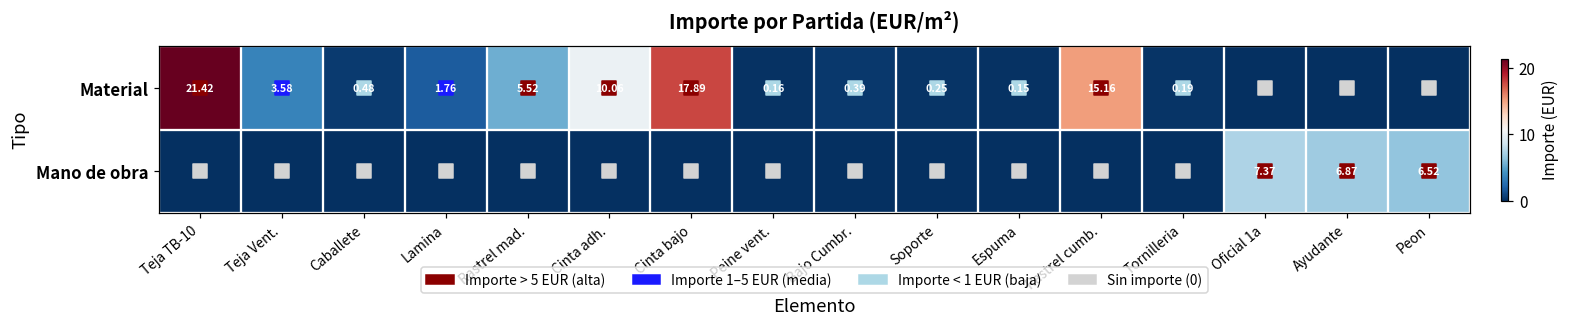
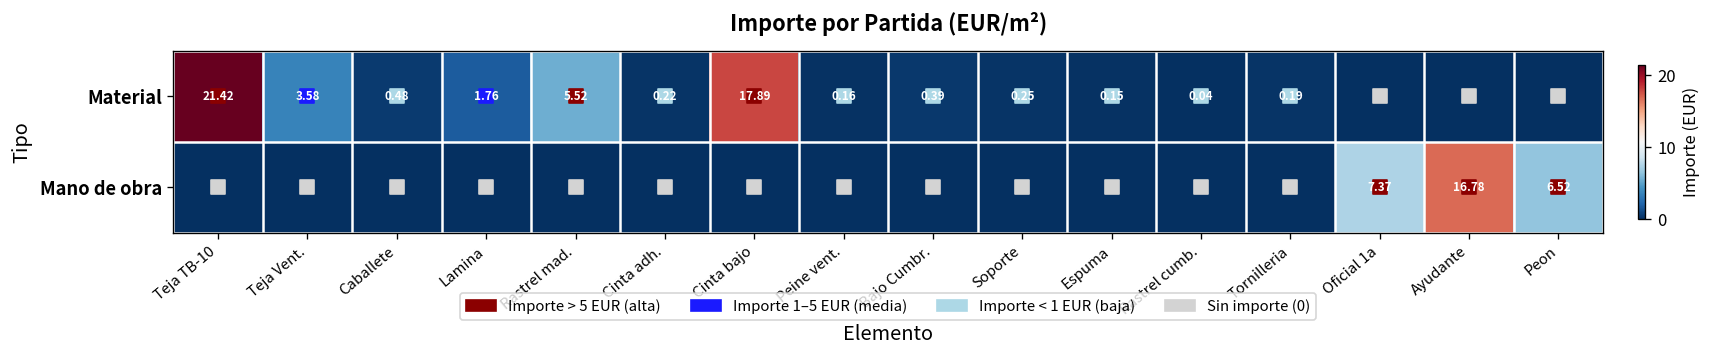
Material, Cinta adh.: 10.06 -> 0.22
Material, Rastrel cumb.: 15.16 -> 0.04
Mano de obra, Ayudante: 6.87 -> 16.78
